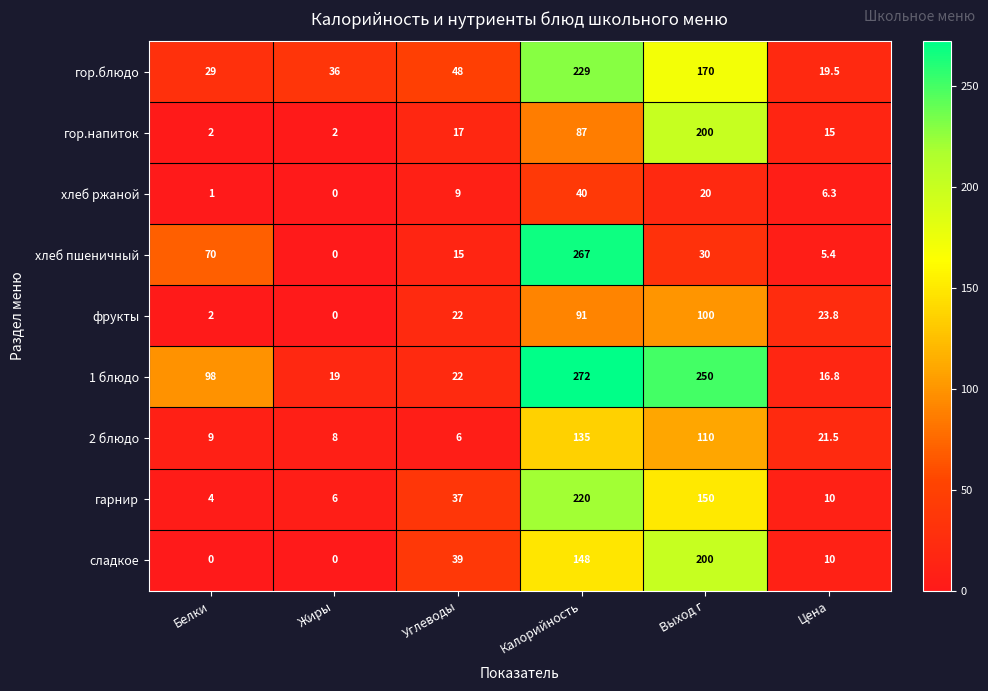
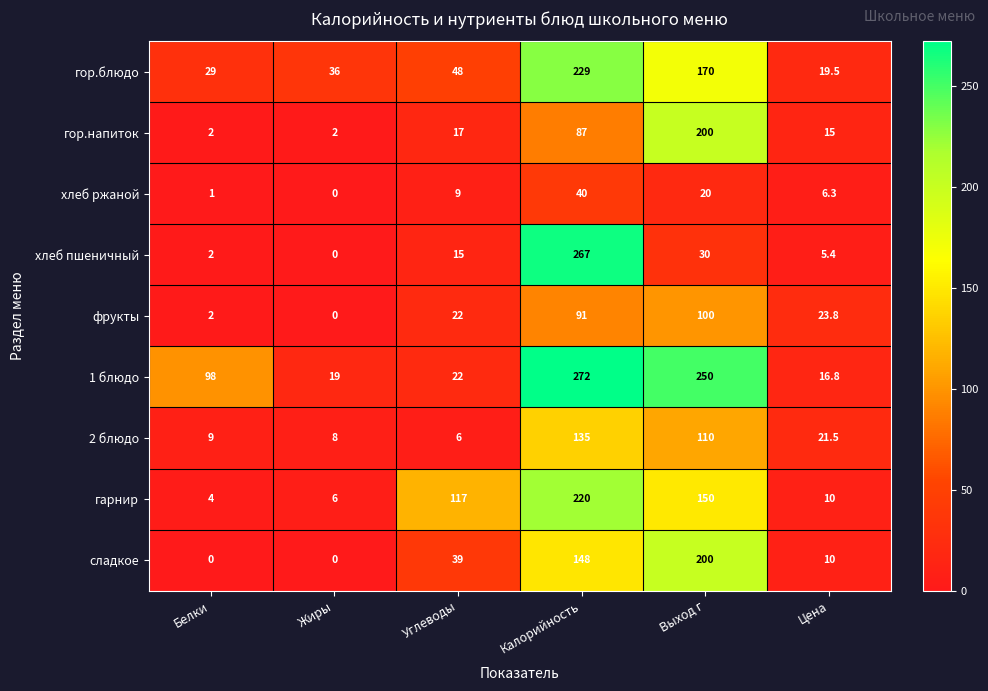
хлеб пшеничный, Белки: 70 -> 2
гарнир, Углеводы: 37 -> 117
